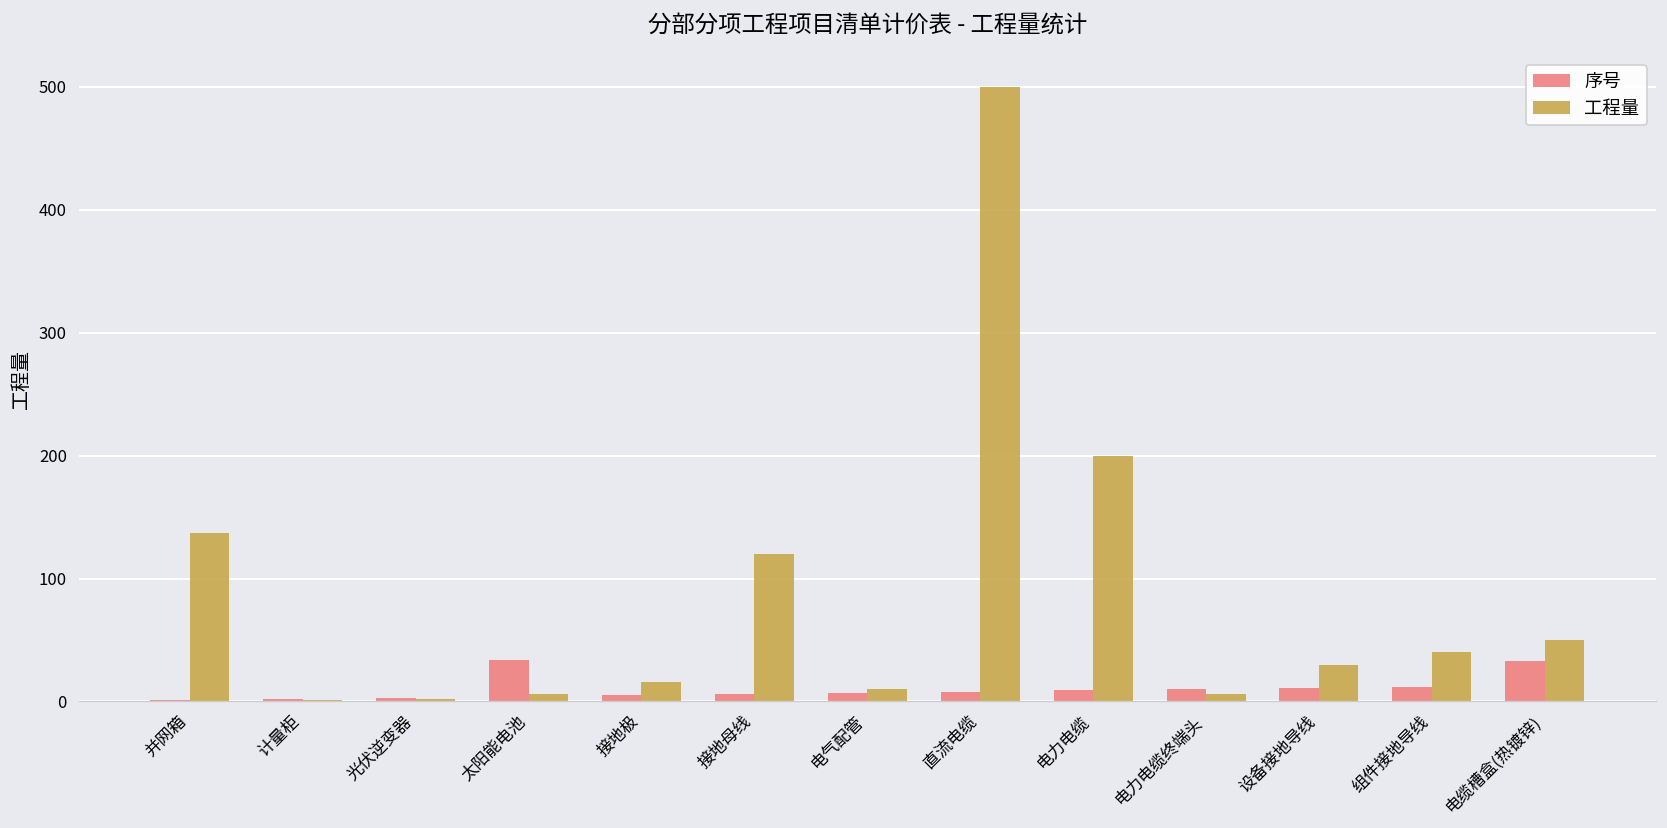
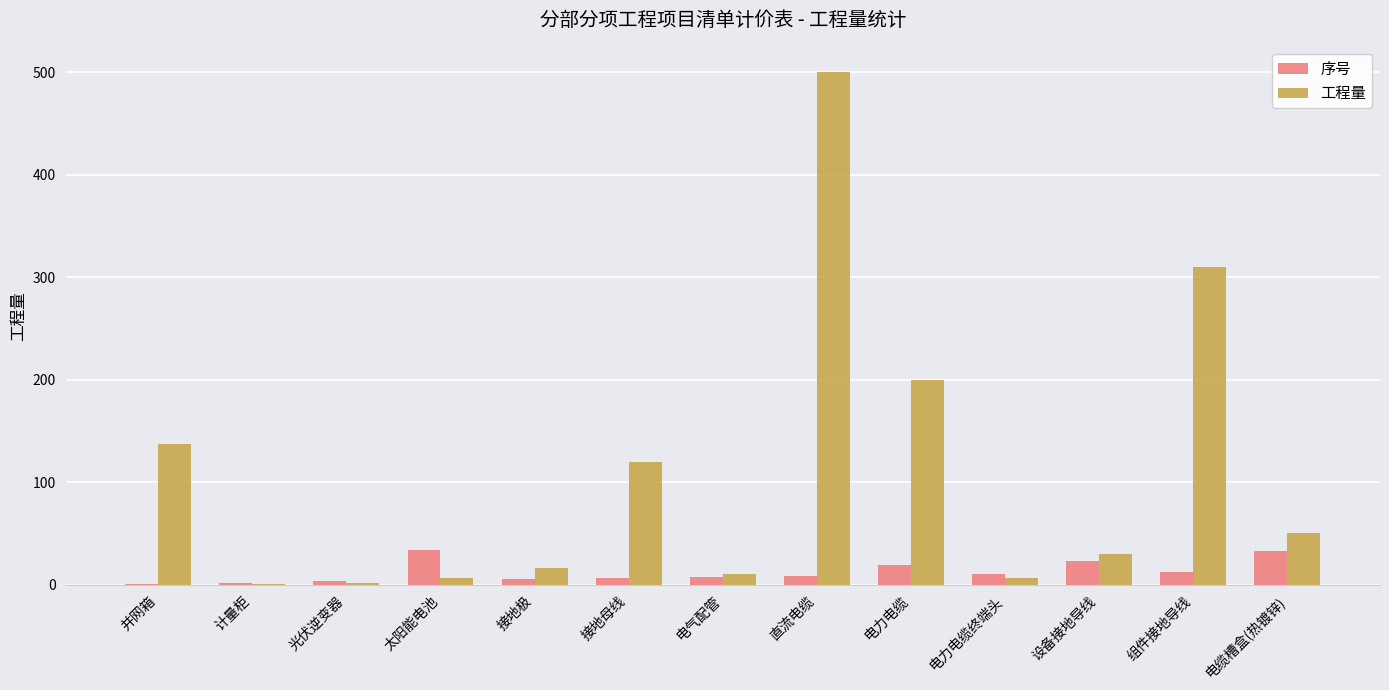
序号, 电力电缆: 9 -> 19
序号, 设备接地导线: 11 -> 23
工程量, 组件接地导线: 40 -> 310
